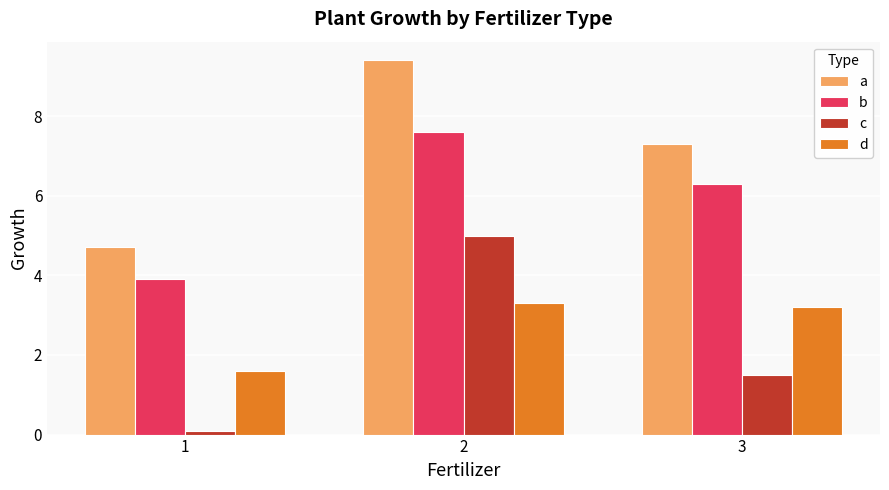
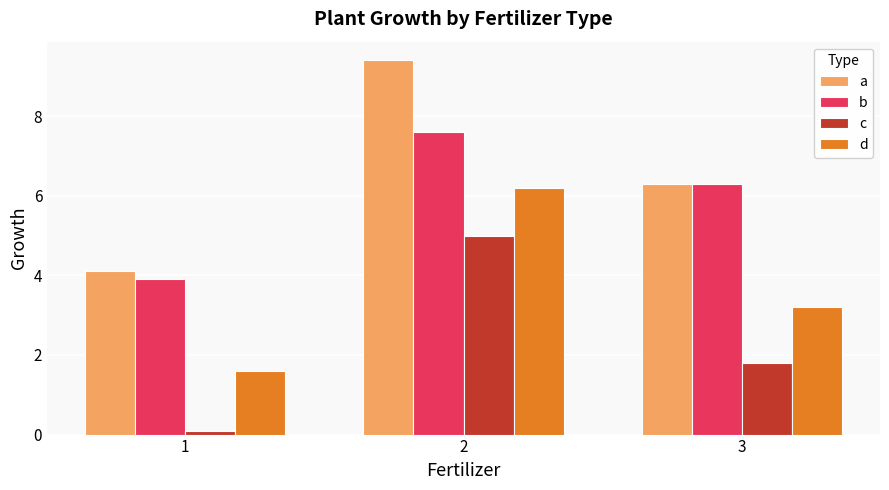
a, 1: 4.7 -> 4.1
d, 2: 3.3 -> 6.2
a, 3: 7.3 -> 6.3
c, 3: 1.5 -> 1.8
